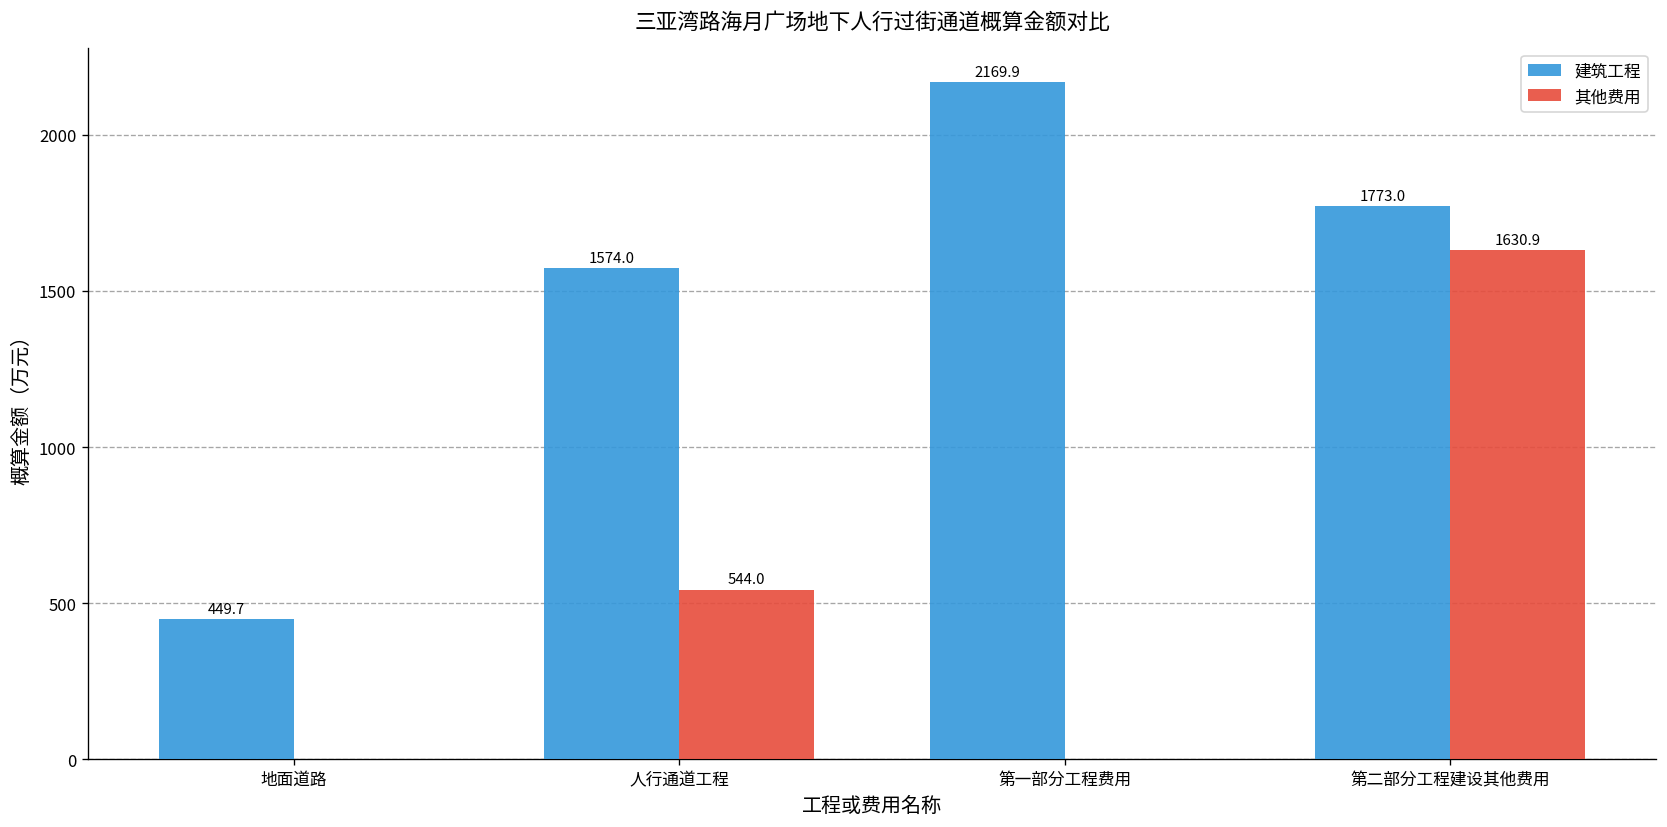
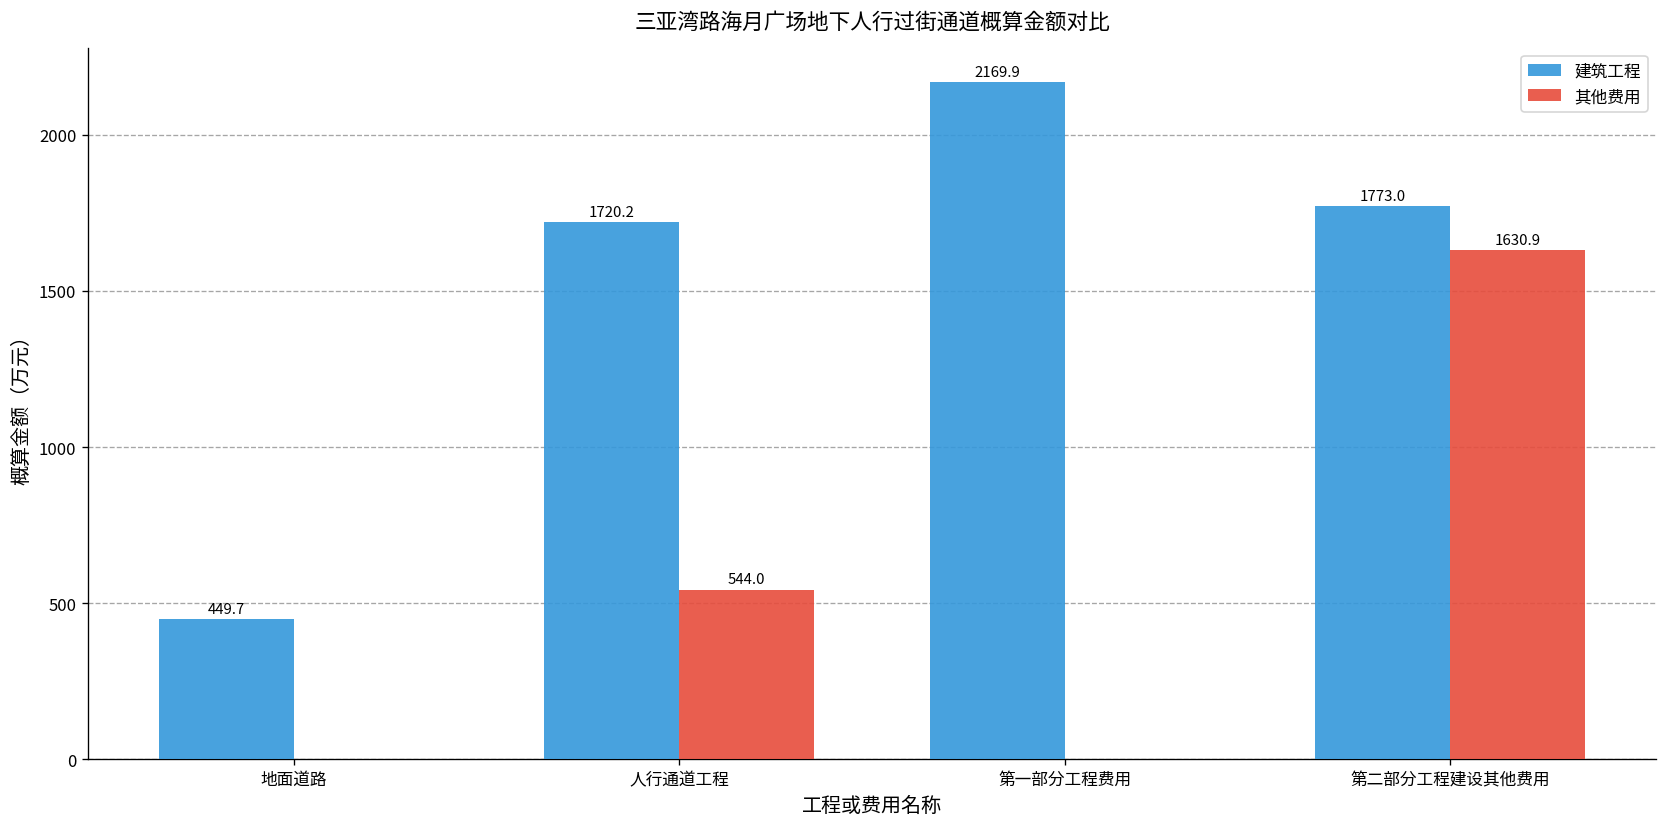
建筑工程, 人行通道工程: 1574.0 -> 1720.2
